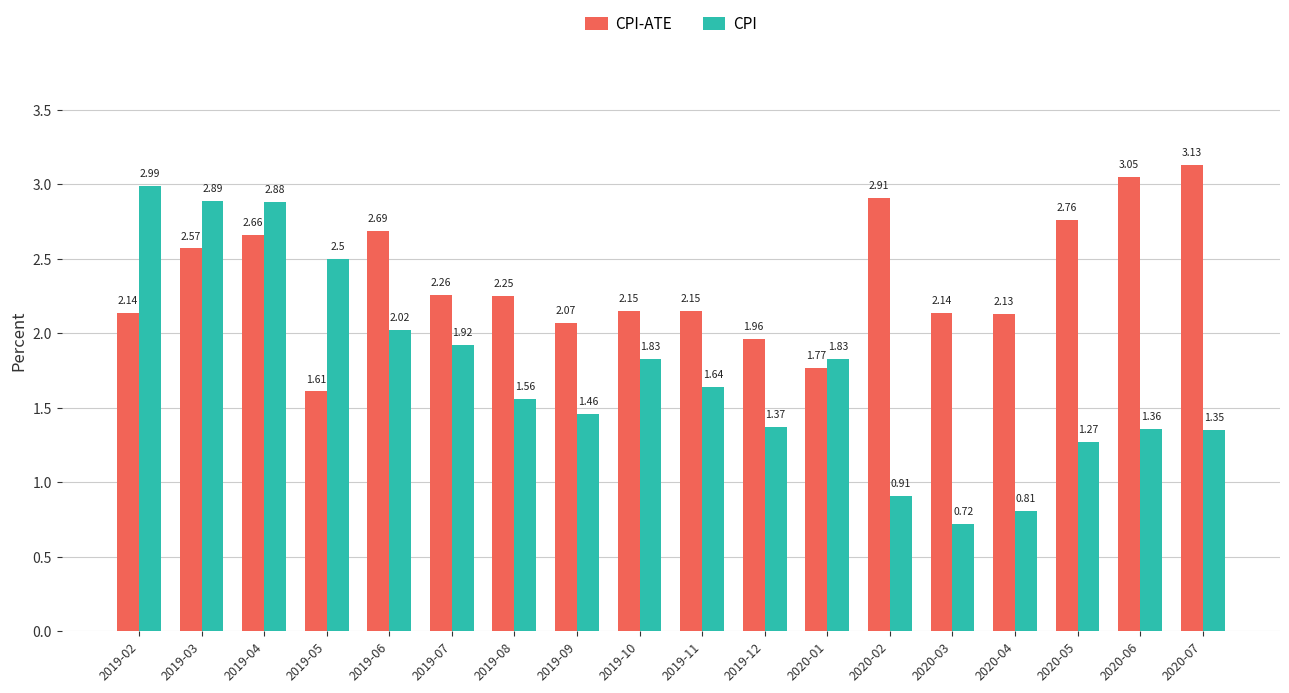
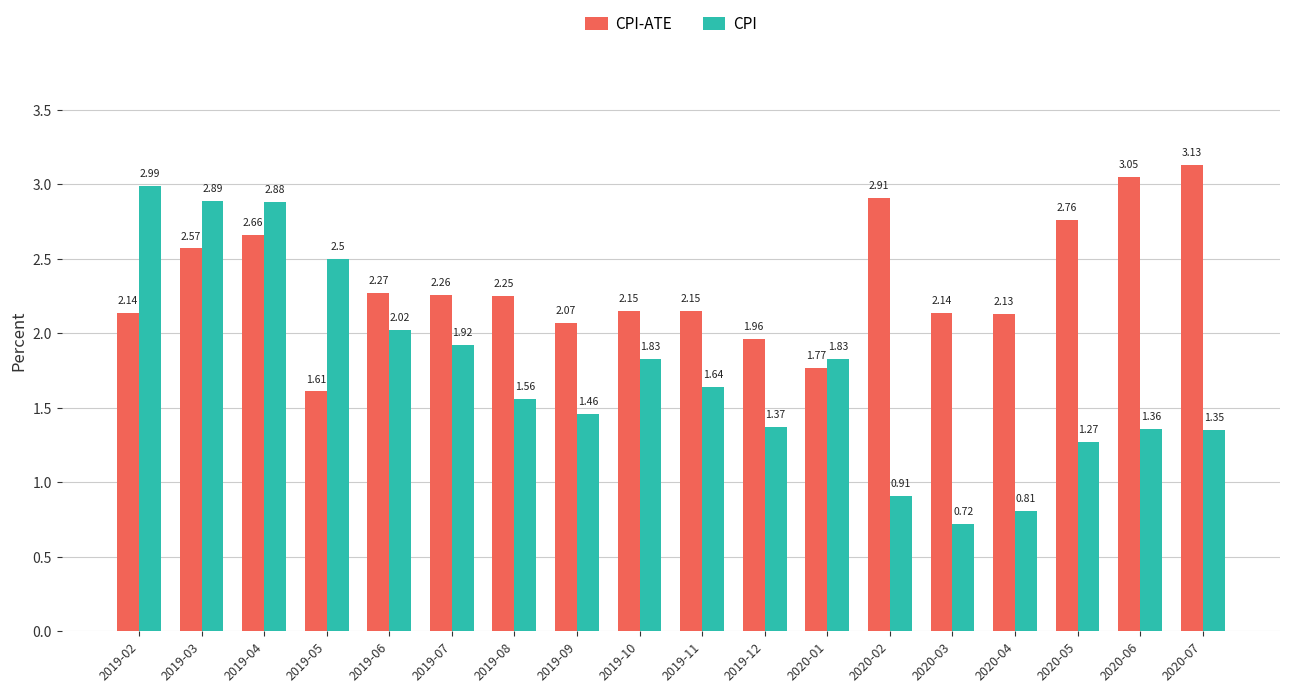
CPI-ATE, 2019-06: 2.69 -> 2.27
